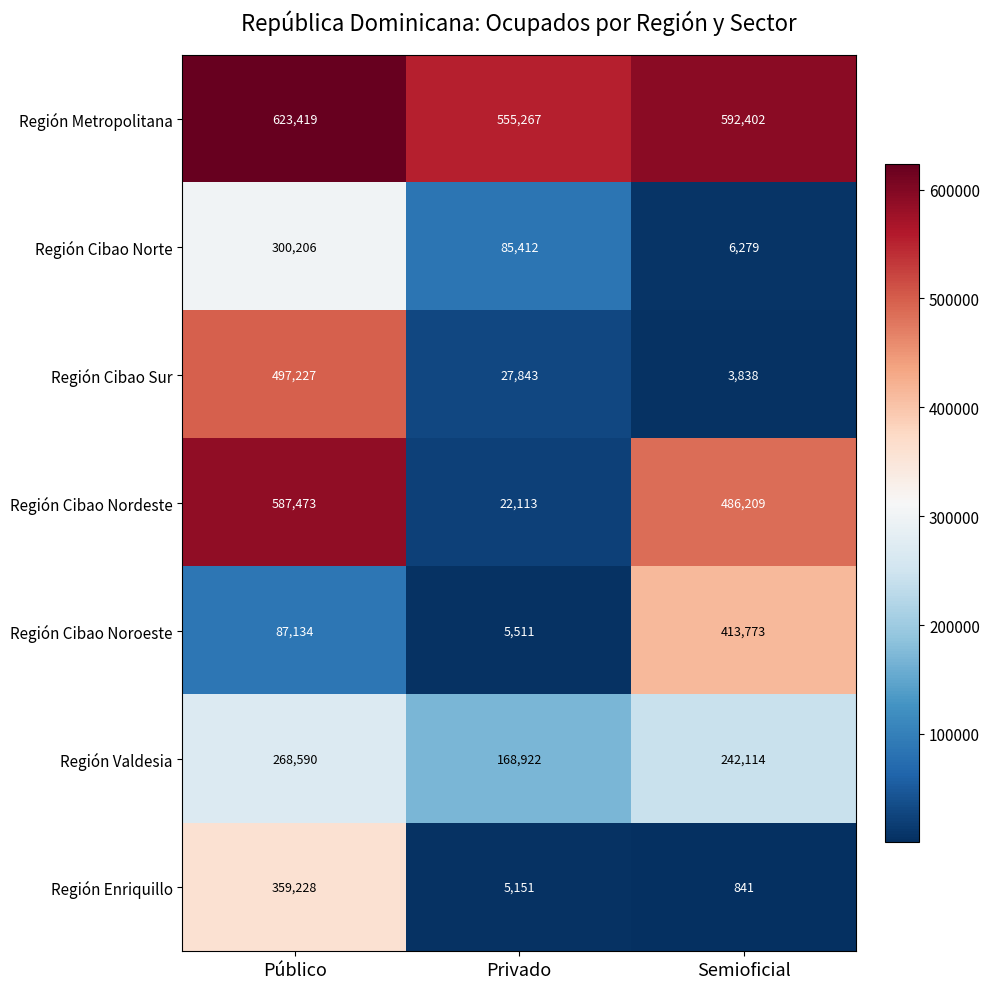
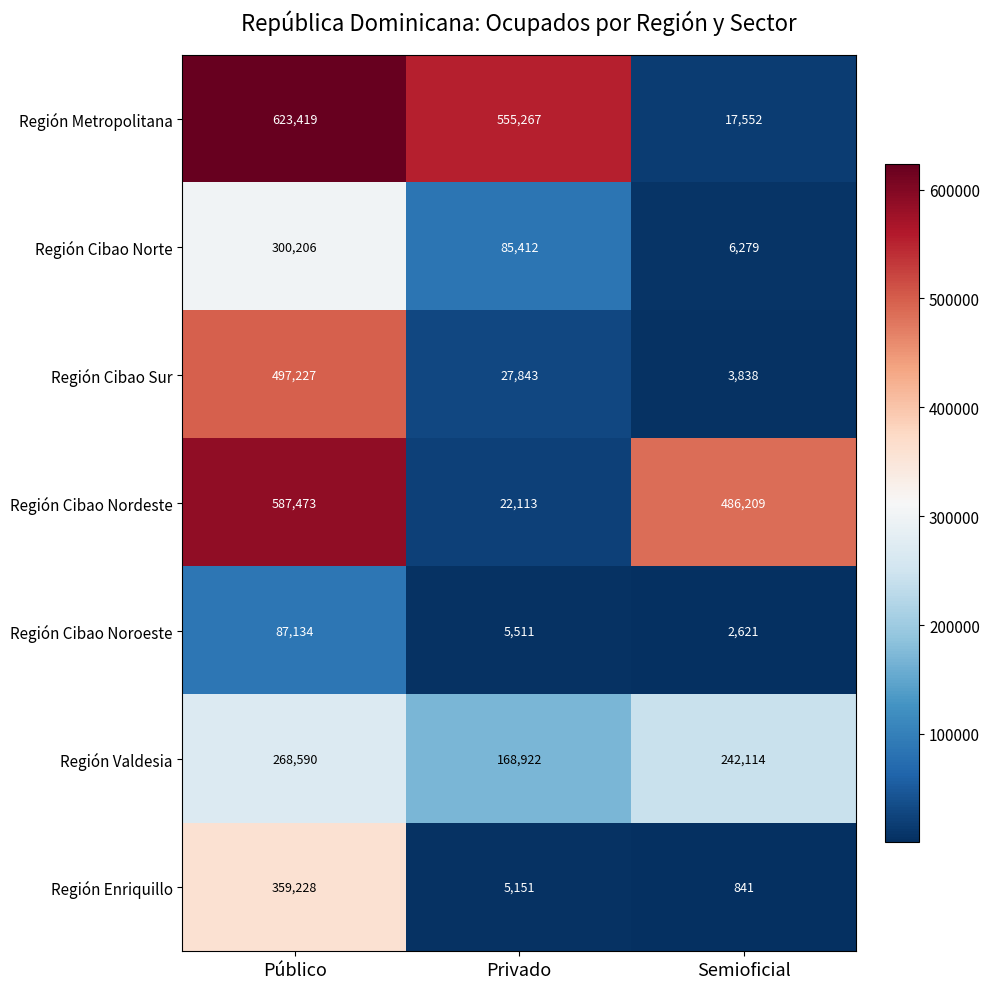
Región Metropolitana, Semioficial: 592,402 -> 17,552
Región Cibao Noroeste, Semioficial: 413,773 -> 2,621
